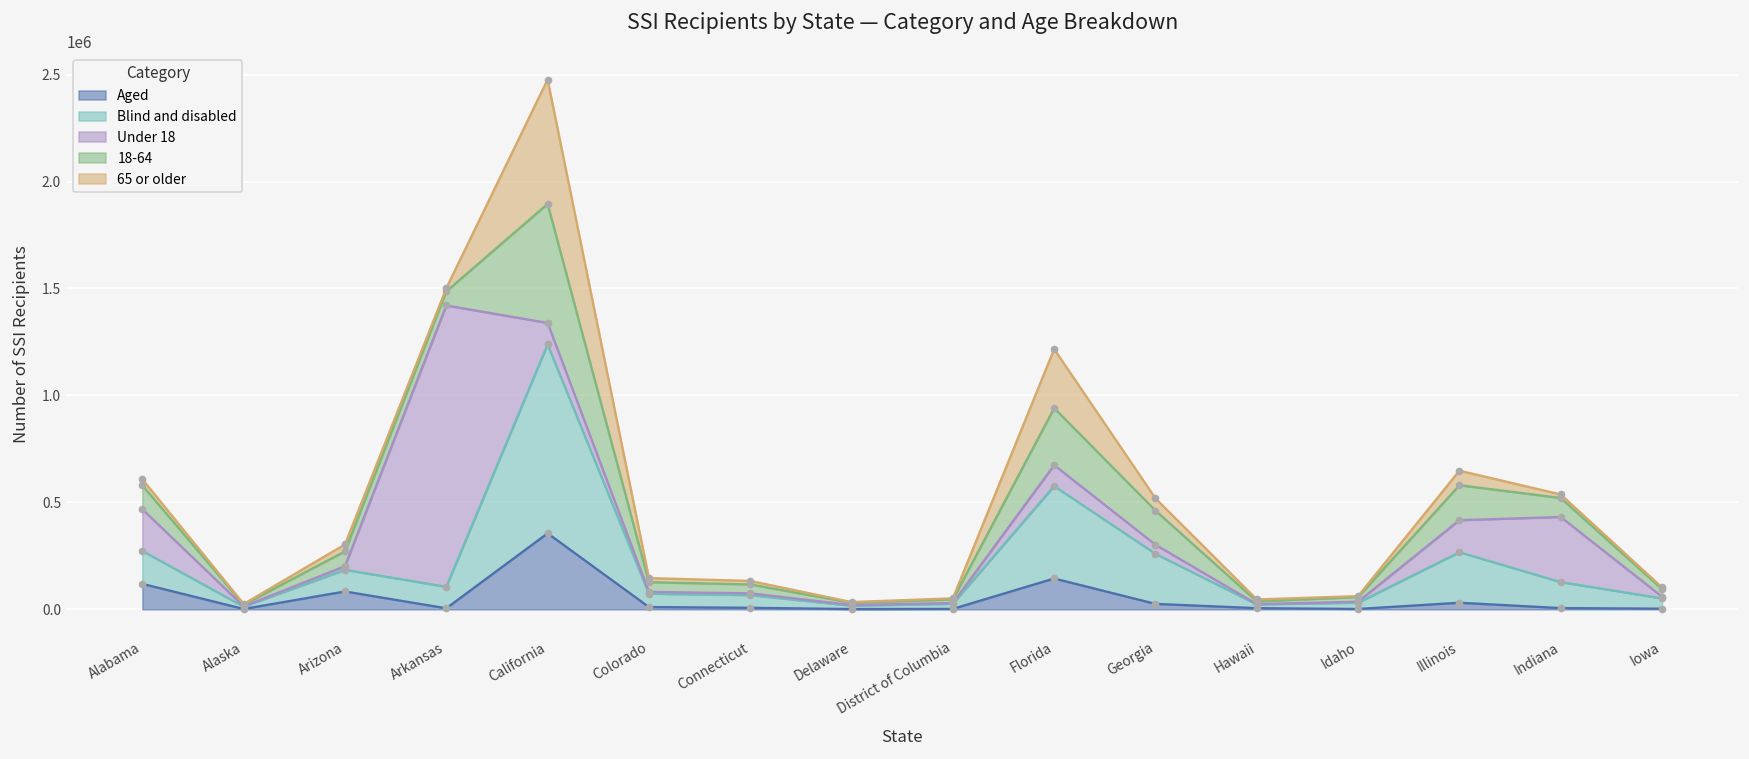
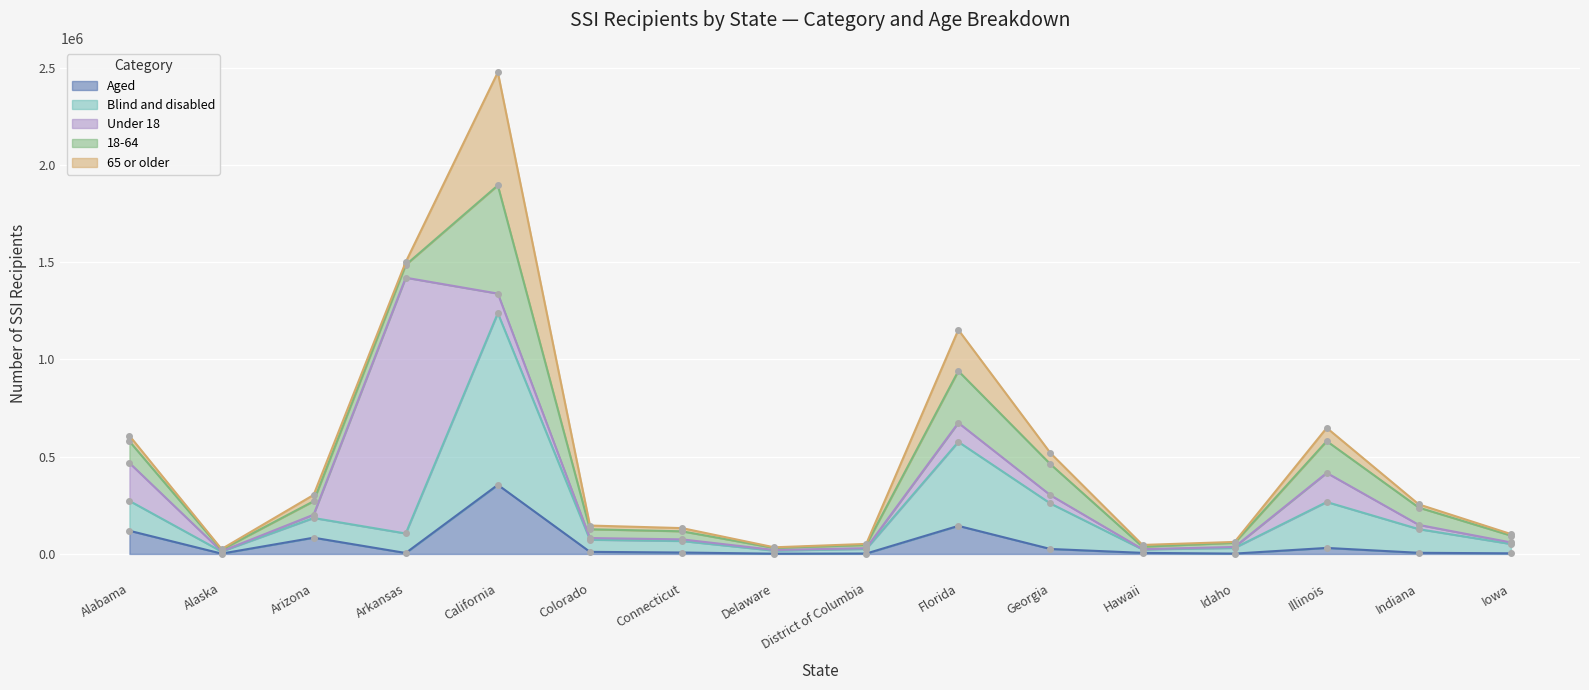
65 or older, Florida: 280000 -> 210000
Under 18, Indiana: 300000 -> 20000
